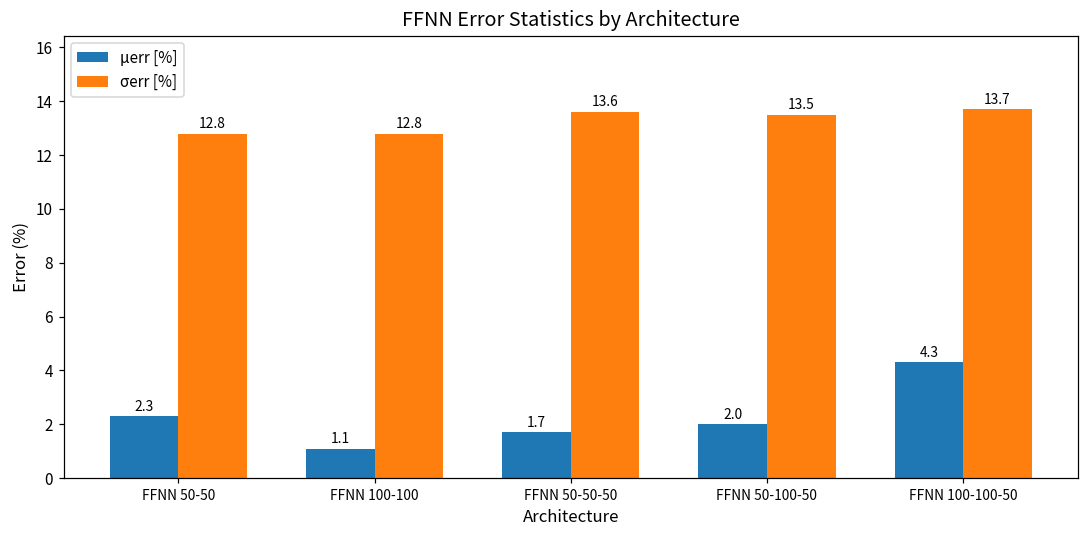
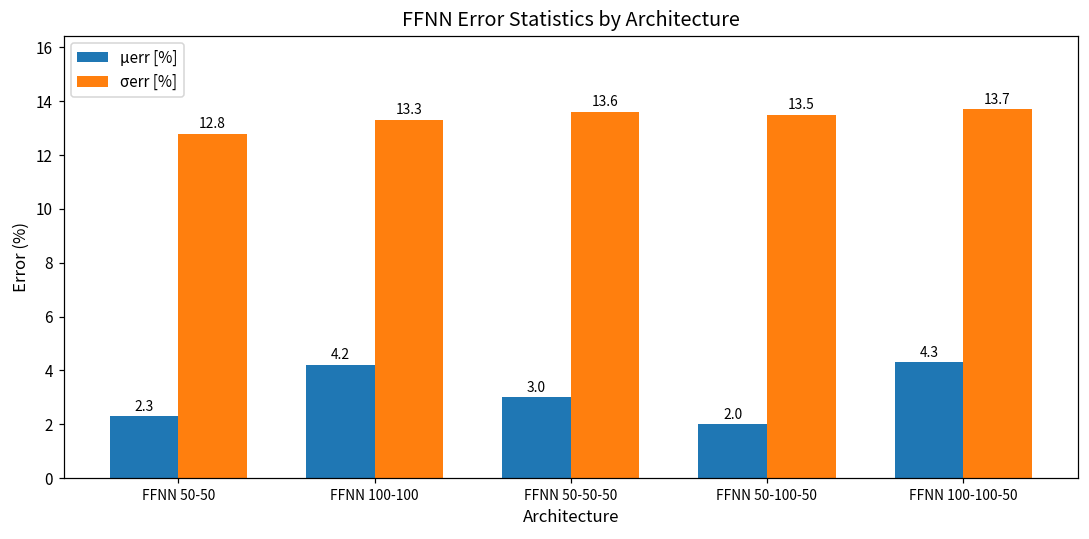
μerr [%], FFNN 100-100: 1.1 -> 4.2
σerr [%], FFNN 100-100: 12.8 -> 13.3
μerr [%], FFNN 50-50-50: 1.7 -> 3.0
